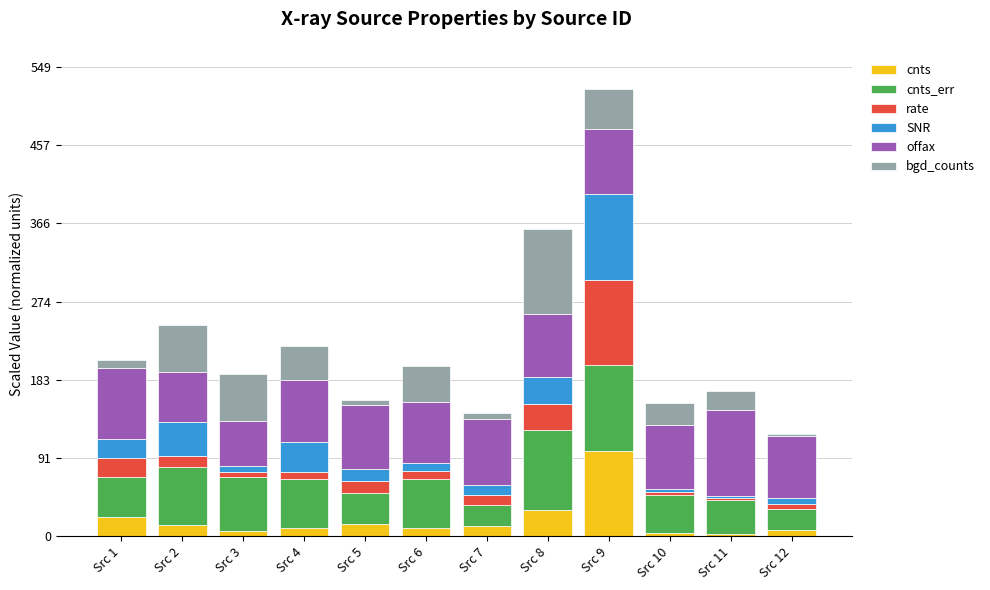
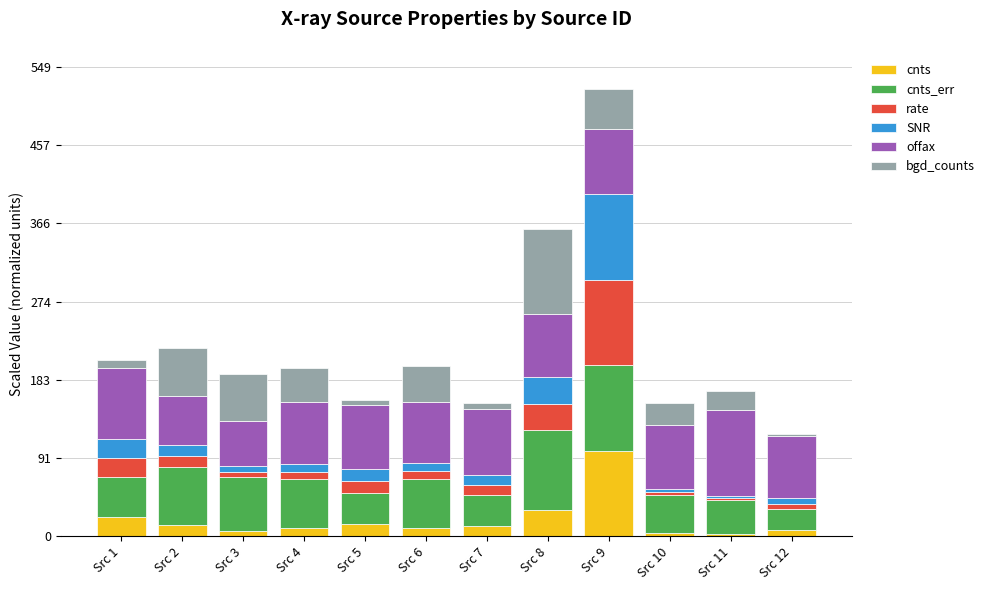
SNR, Src 2: 40 -> 10
SNR, Src 4: 40 -> 10
cnts_err, Src 7: 20 -> 40
